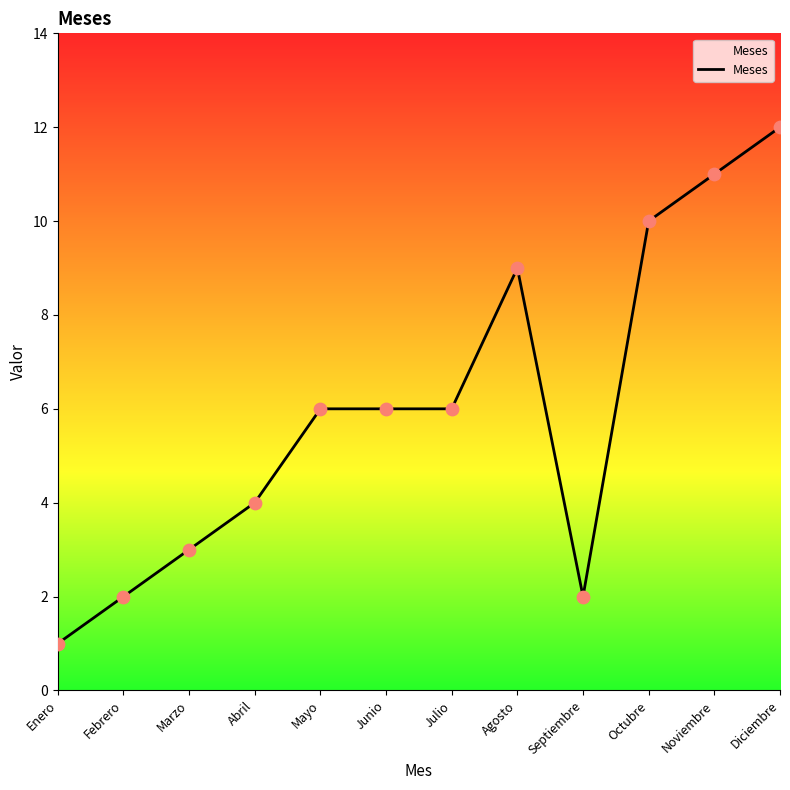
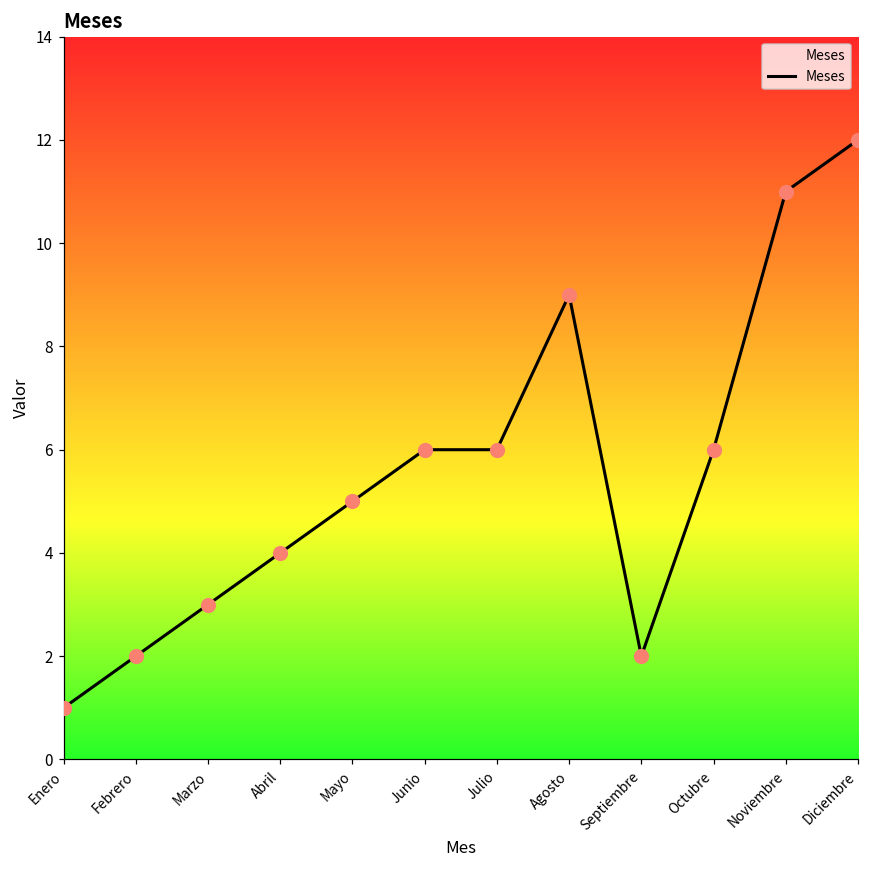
Mayo: 6 -> 5
Octubre: 10 -> 6
